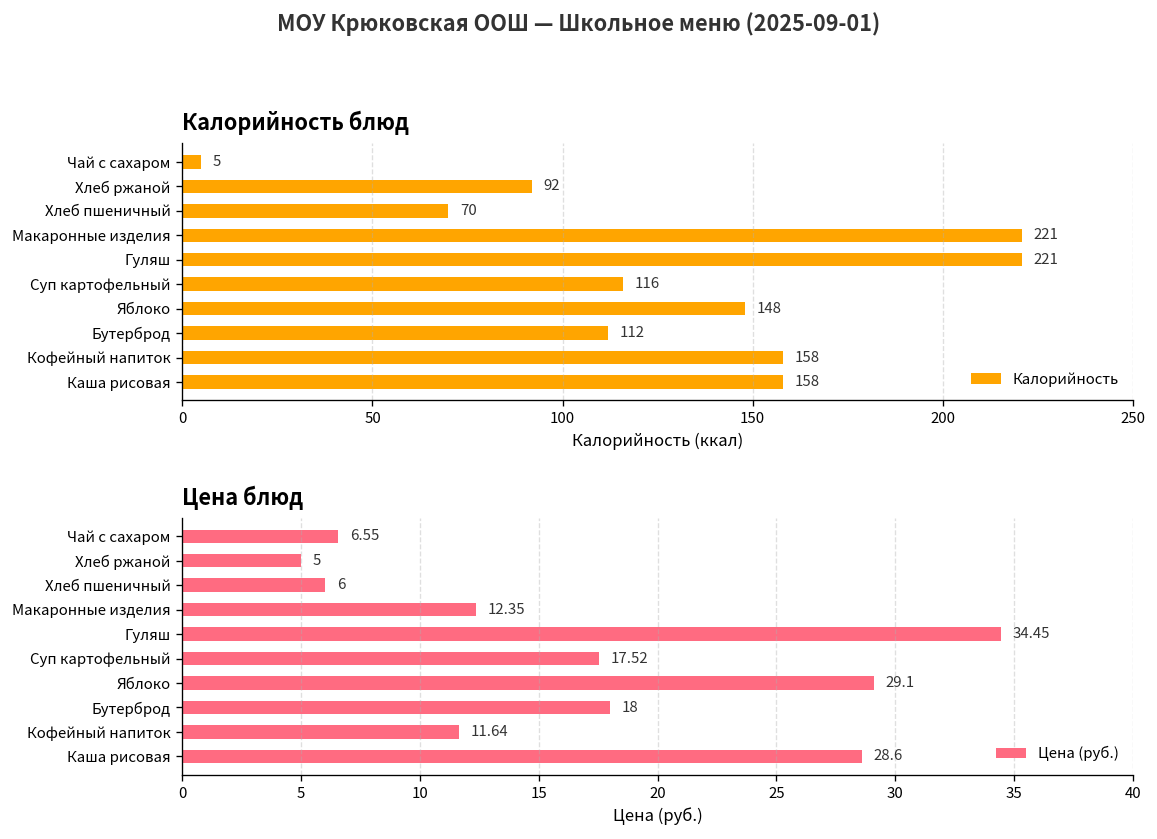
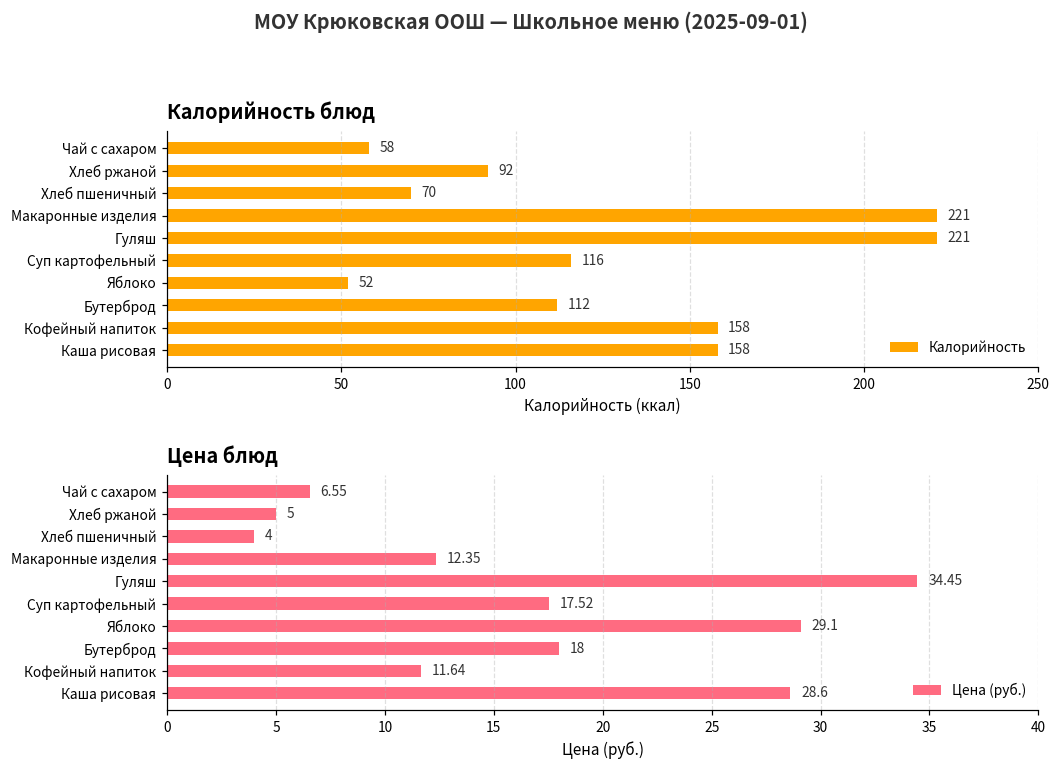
Калорийность блюд, Чай с сахаром: 5 -> 58
Калорийность блюд, Яблоко: 148 -> 52
Цена блюд, Хлеб пшеничный: 6 -> 4
